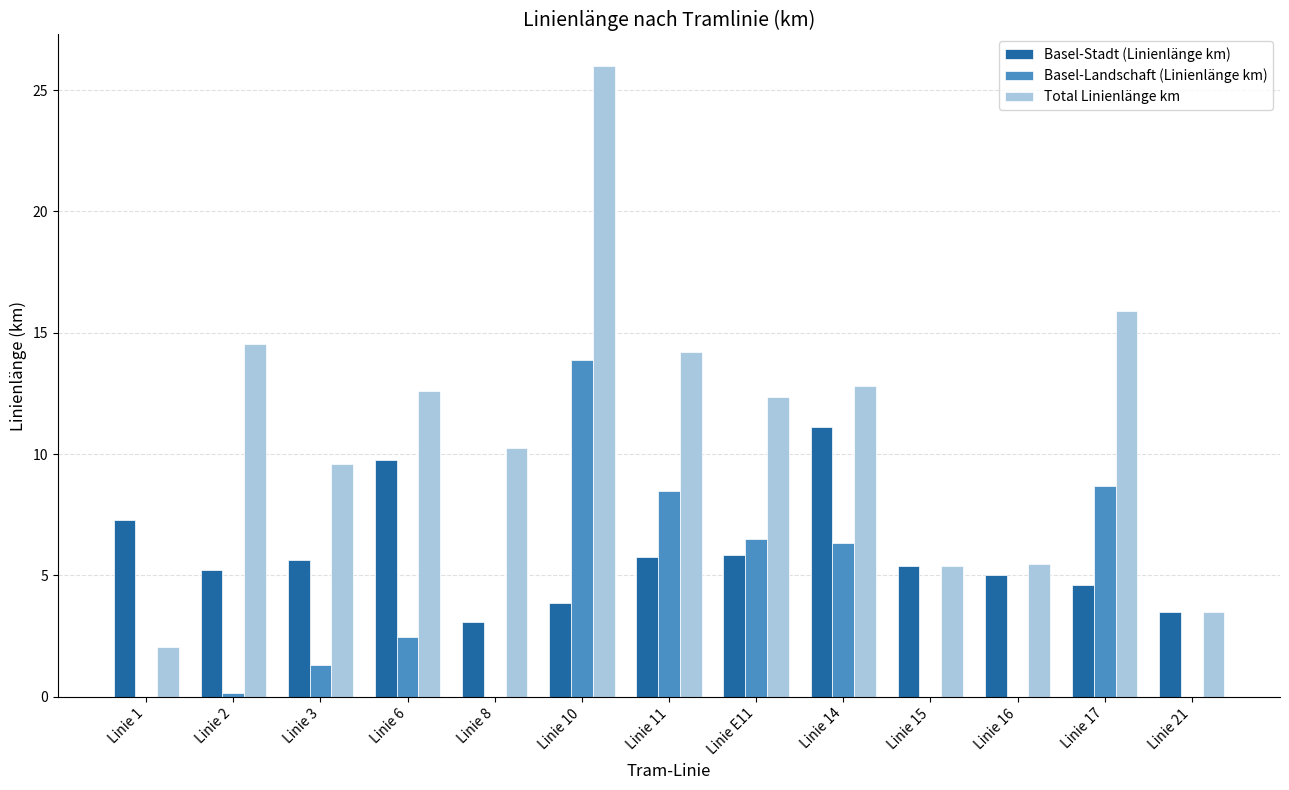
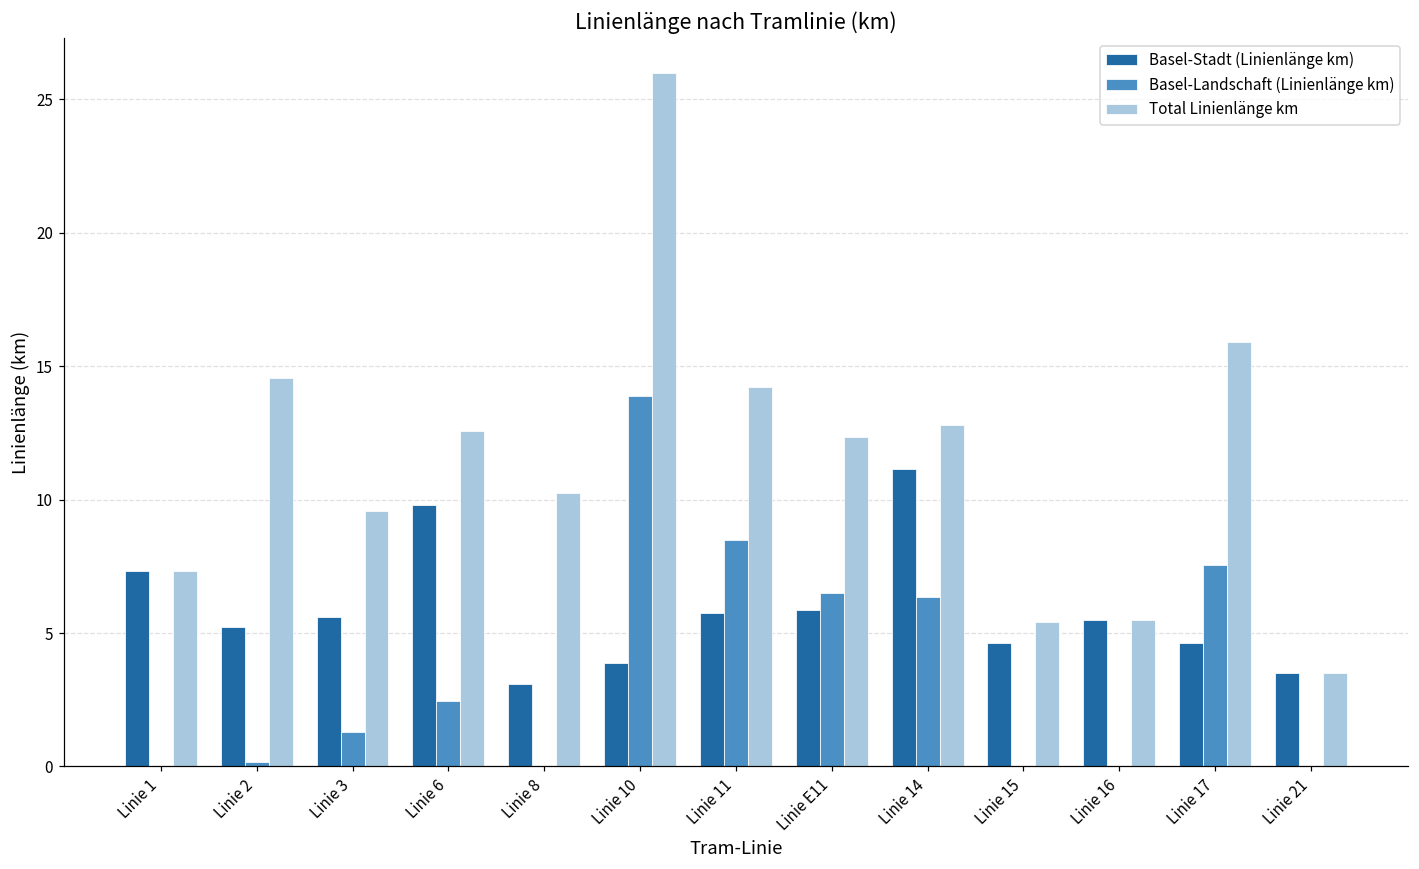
Total Linienlänge km, Linie 1: 2.1 -> 7.3
Basel-Stadt (Linienlänge km), Linie 15: 5.4 -> 4.6
Basel-Stadt (Linienlänge km), Linie 16: 5.0 -> 5.5
Basel-Landschaft (Linienlänge km), Linie 17: 8.7 -> 7.6
